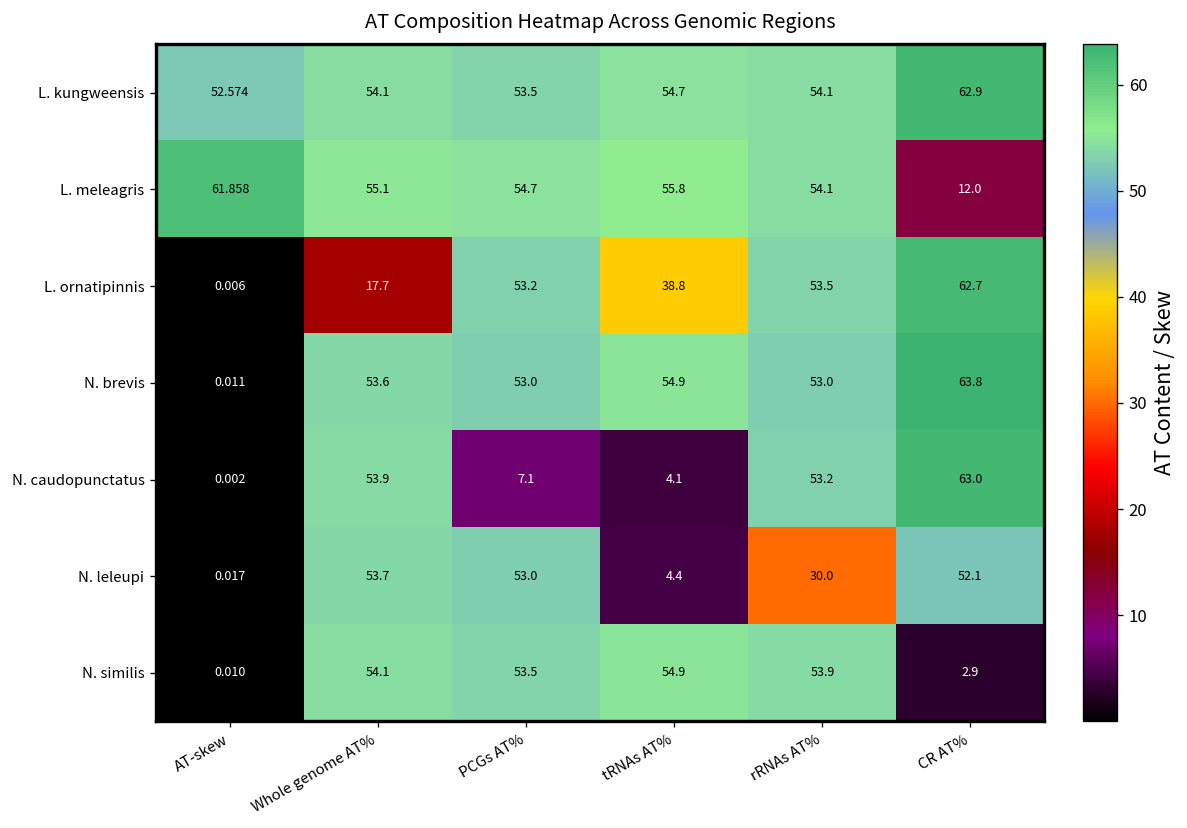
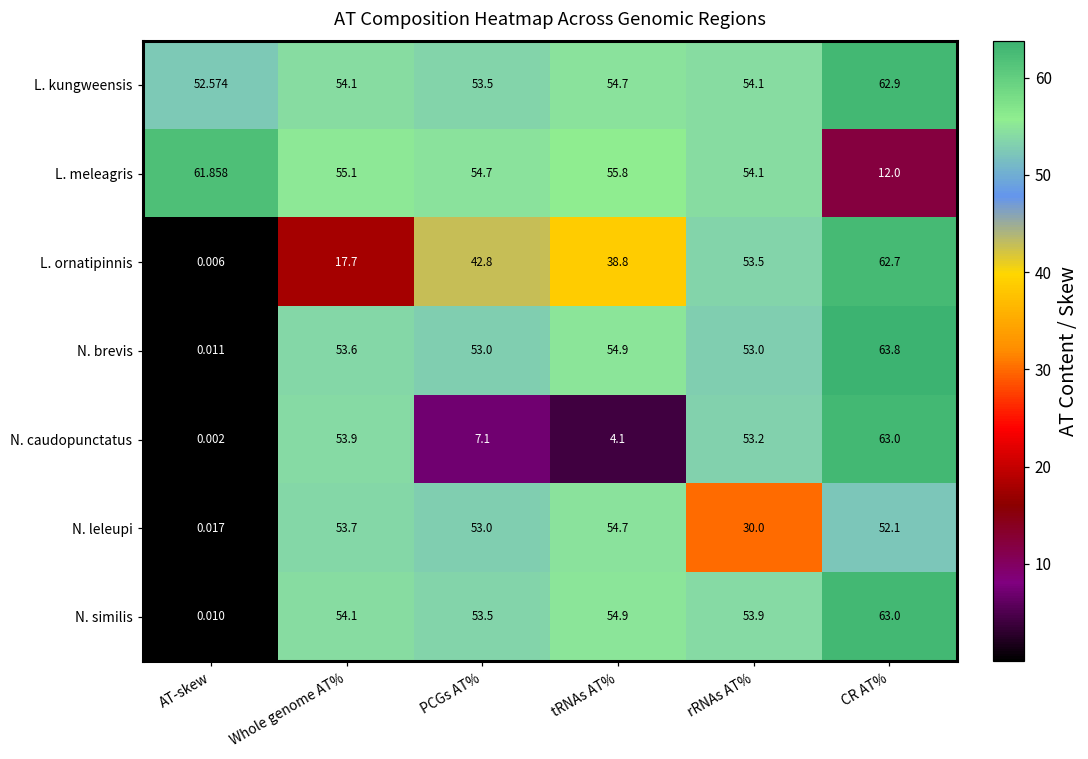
L. ornatipinnis, PCGs AT%: 53.2 -> 42.8
N. leleupi, tRNAs AT%: 4.4 -> 54.7
N. similis, CR AT%: 2.9 -> 63.0
